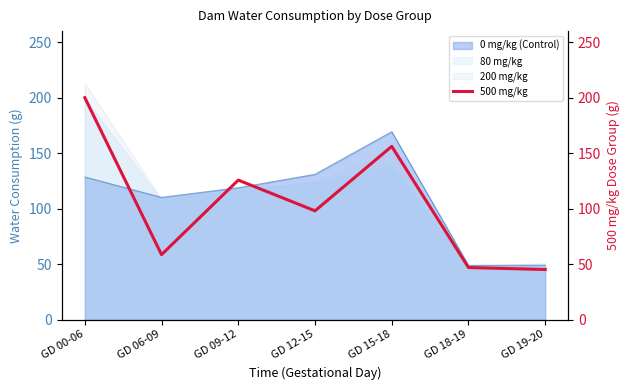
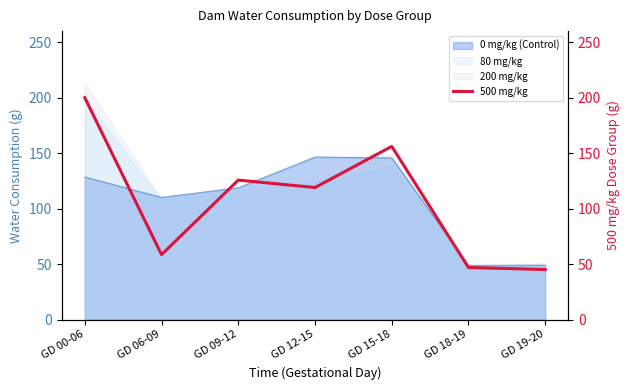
0 mg/kg (Control), GD 12-15: 131 -> 147
0 mg/kg (Control), GD 15-18: 169 -> 146
500 mg/kg, GD 12-15: 98 -> 119
